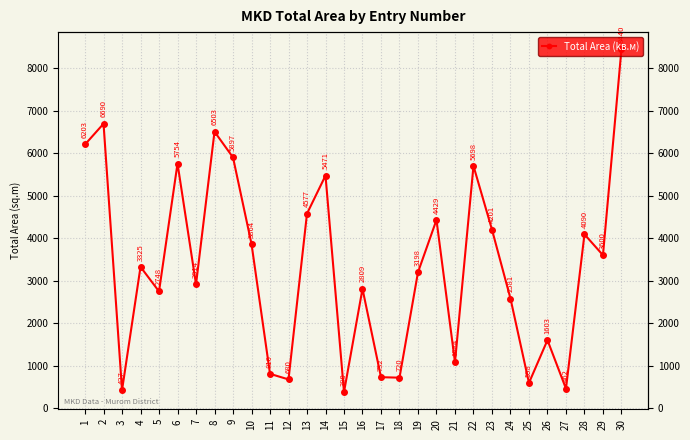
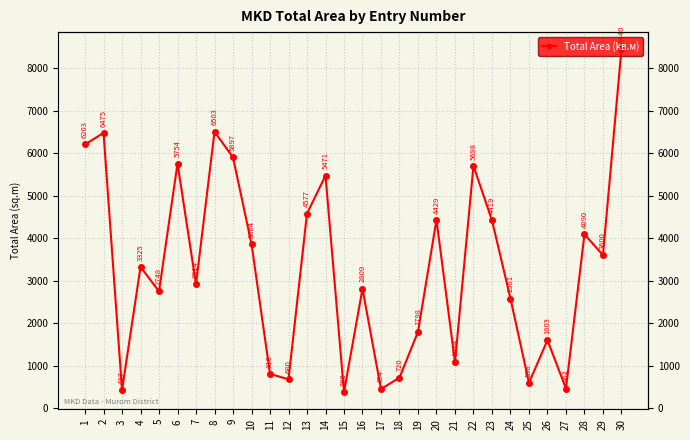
2: 6690 -> 6475
17: 732 -> 454
19: 3198 -> 1798
23: 4201 -> 4419
